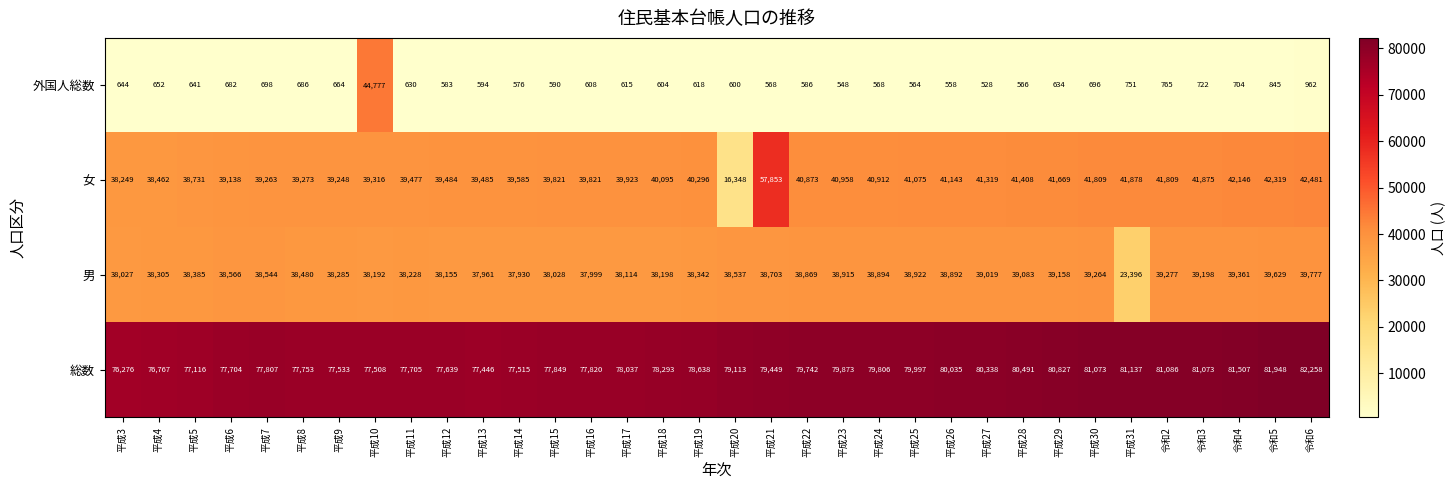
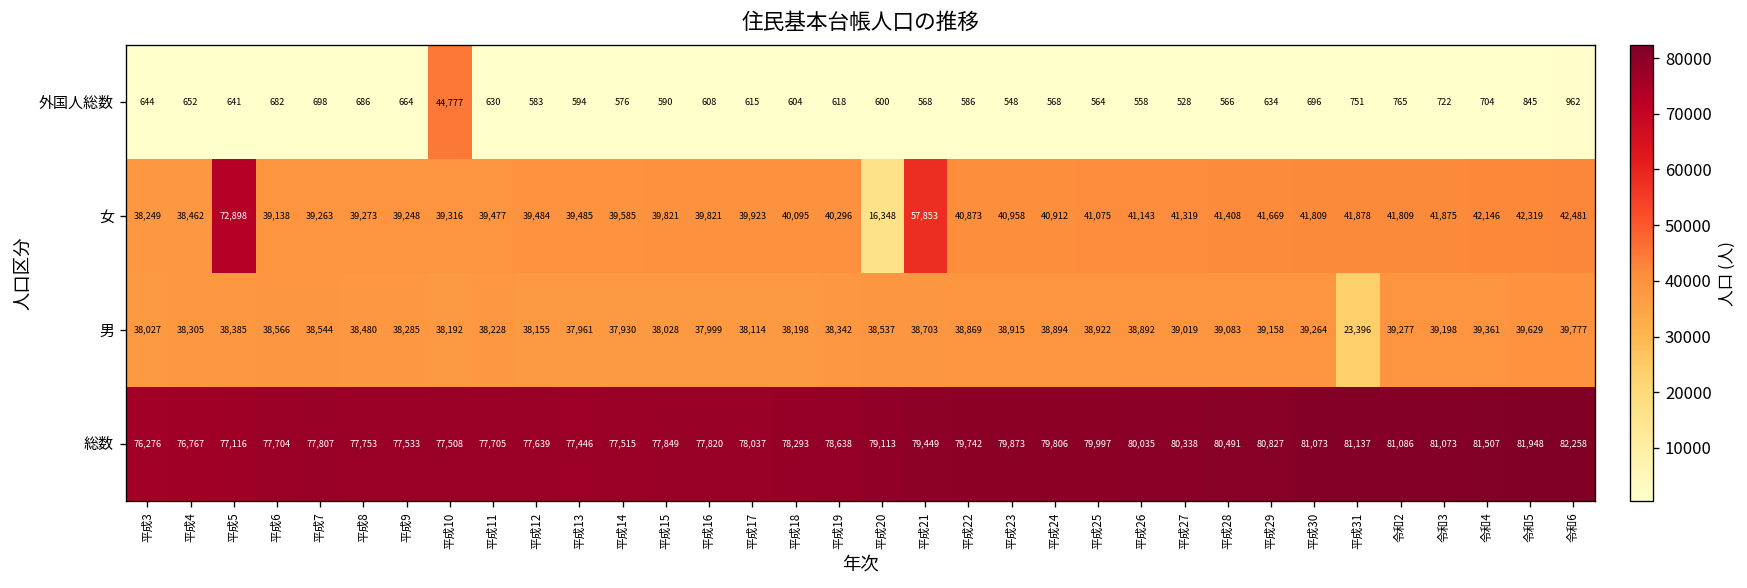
女, 平成5: 38,731 -> 72,898
